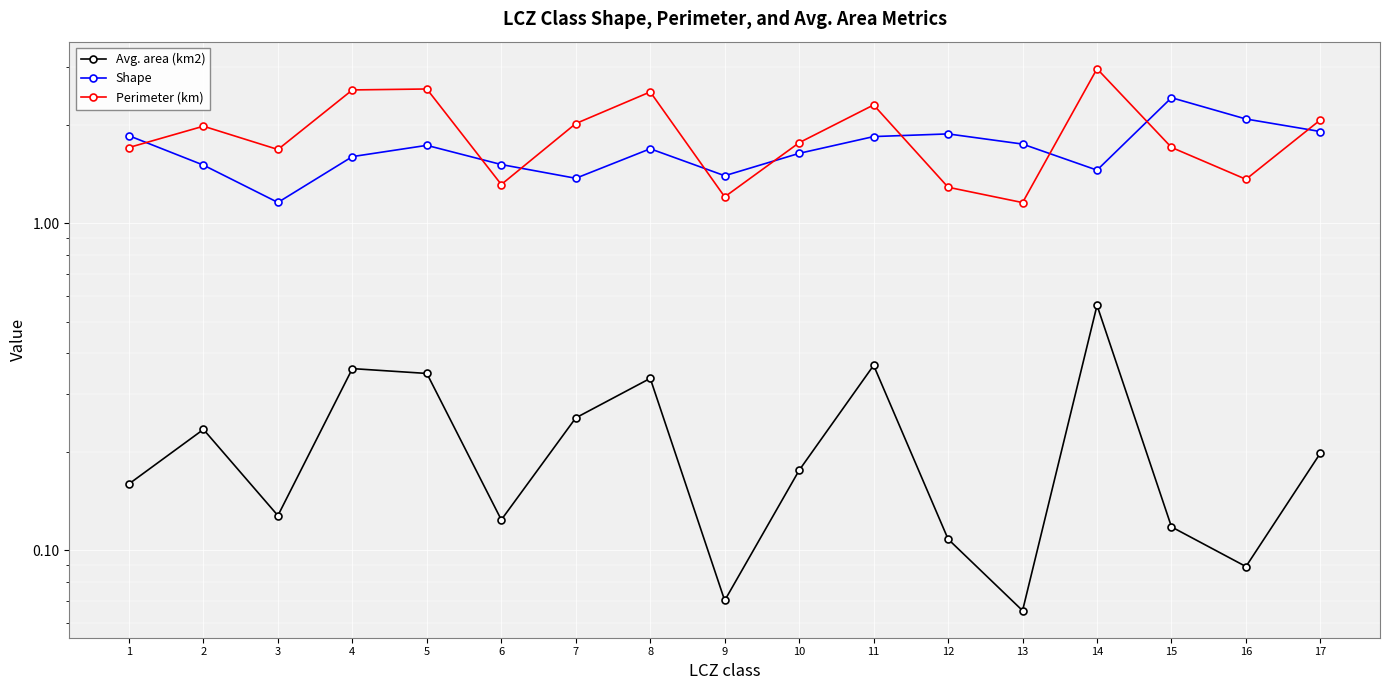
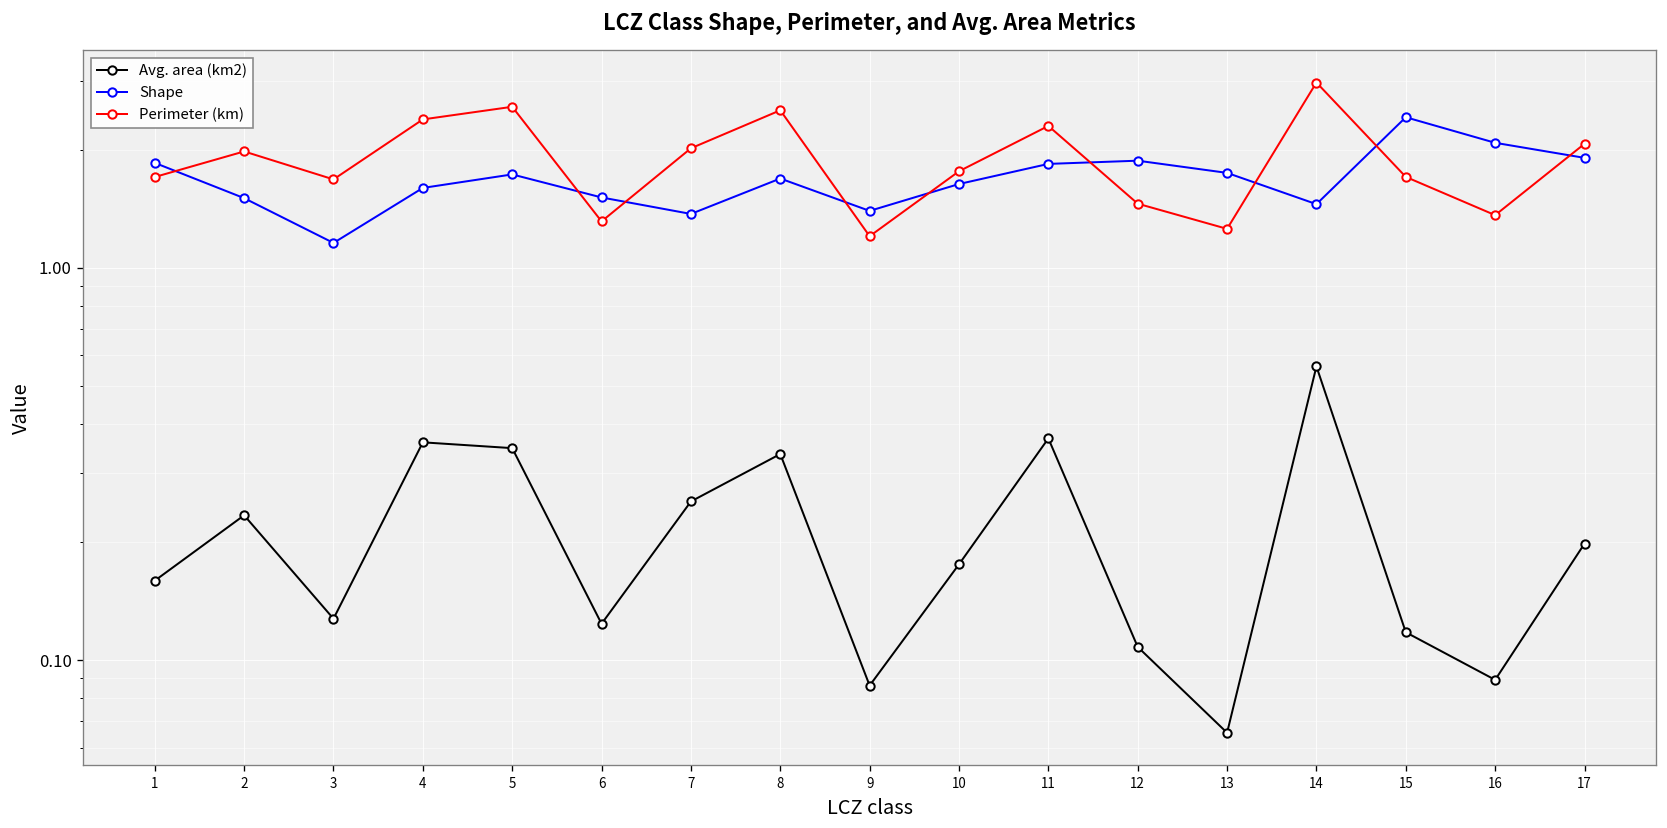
Perimeter (km), 4: 2.6 -> 2.4
Avg. area (km2), 9: 0.070 -> 0.086
Perimeter (km), 12: 1.29 -> 1.5
Perimeter (km), 13: 1.16 -> 1.26
